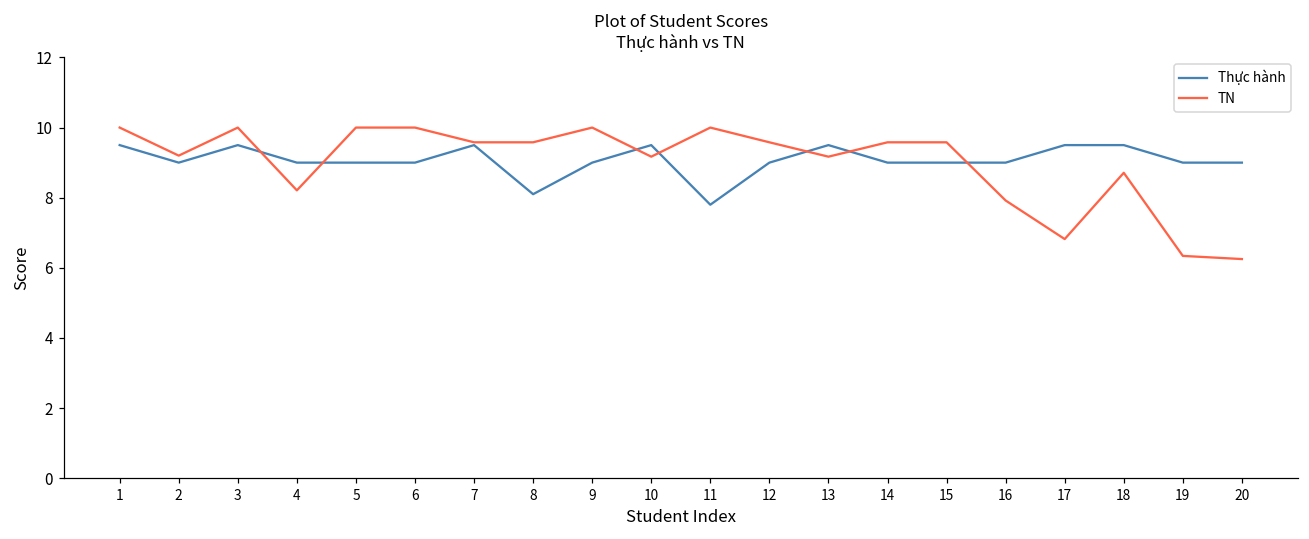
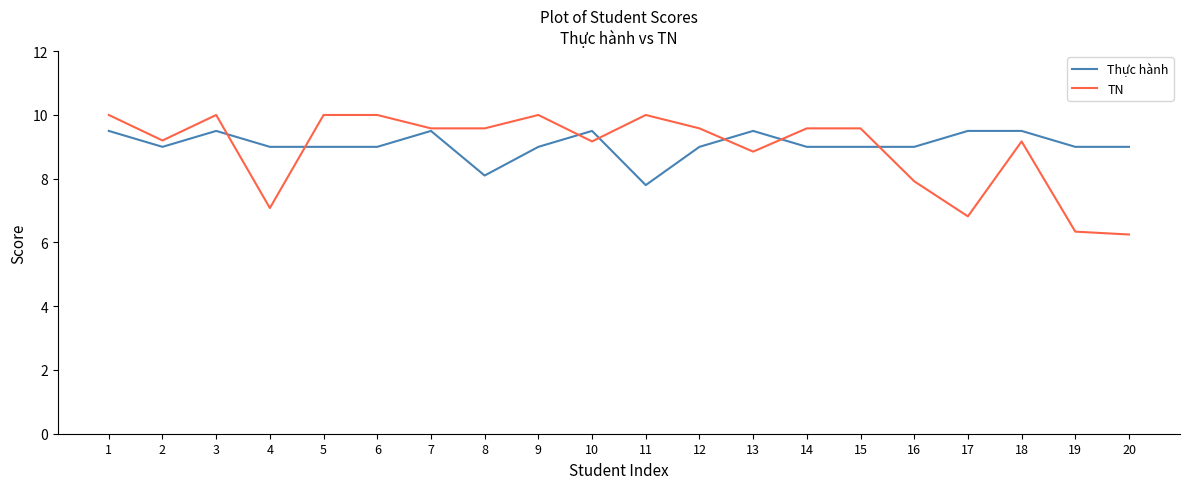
TN, 4: 8.2 -> 7.1
TN, 13: 9.2 -> 8.9
TN, 18: 8.7 -> 9.2
